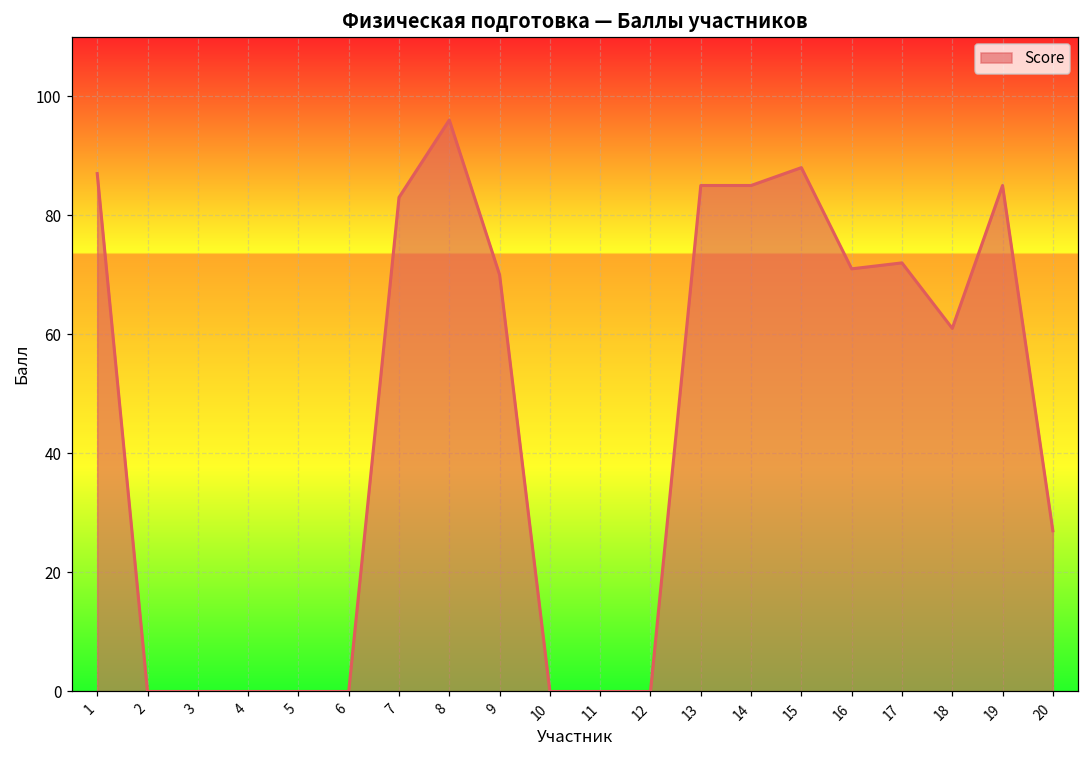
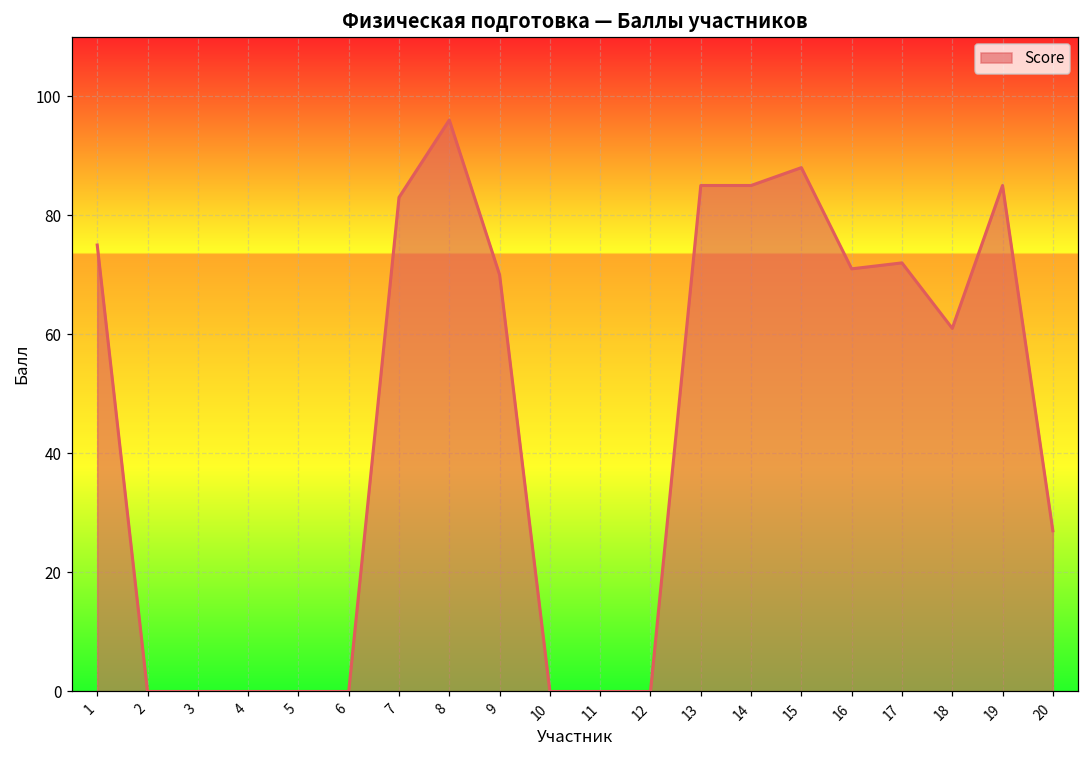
1: 87 -> 75
